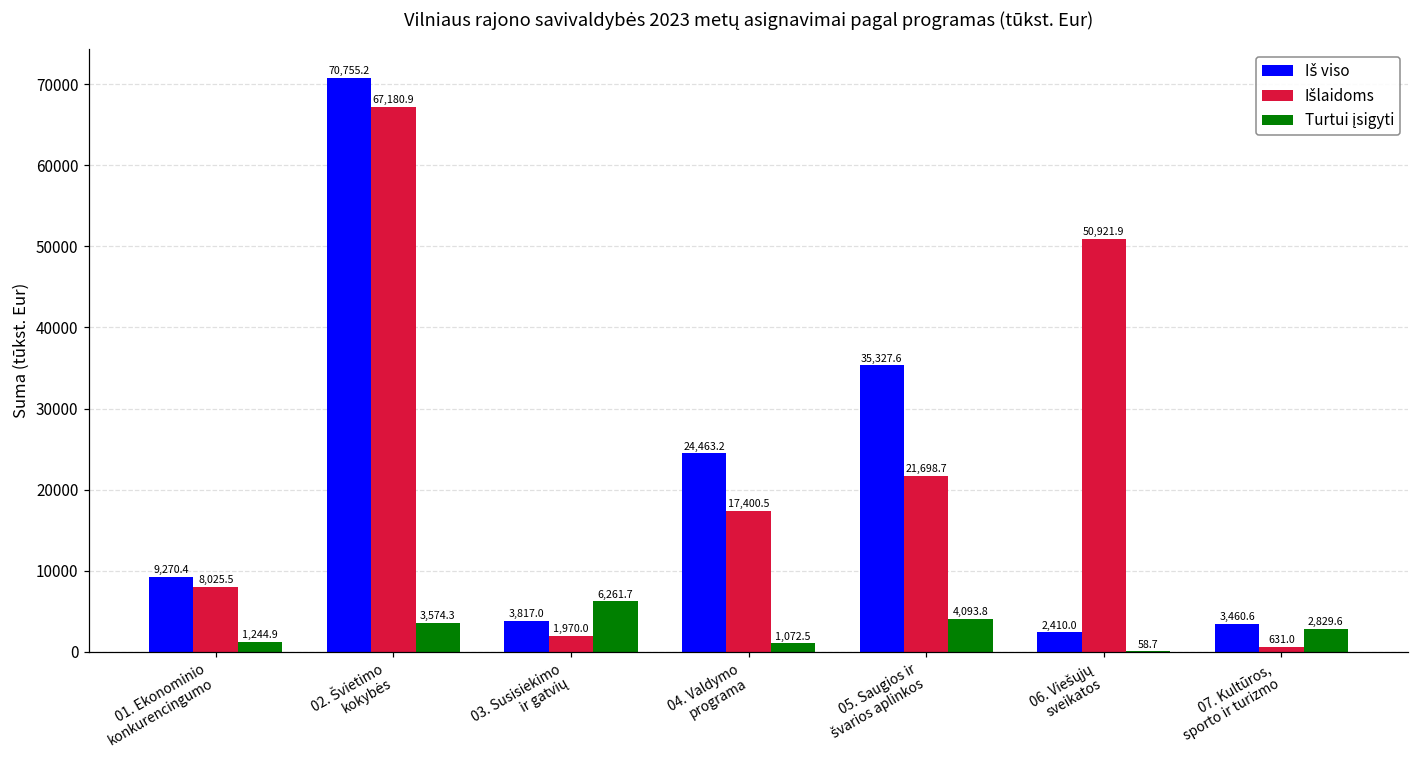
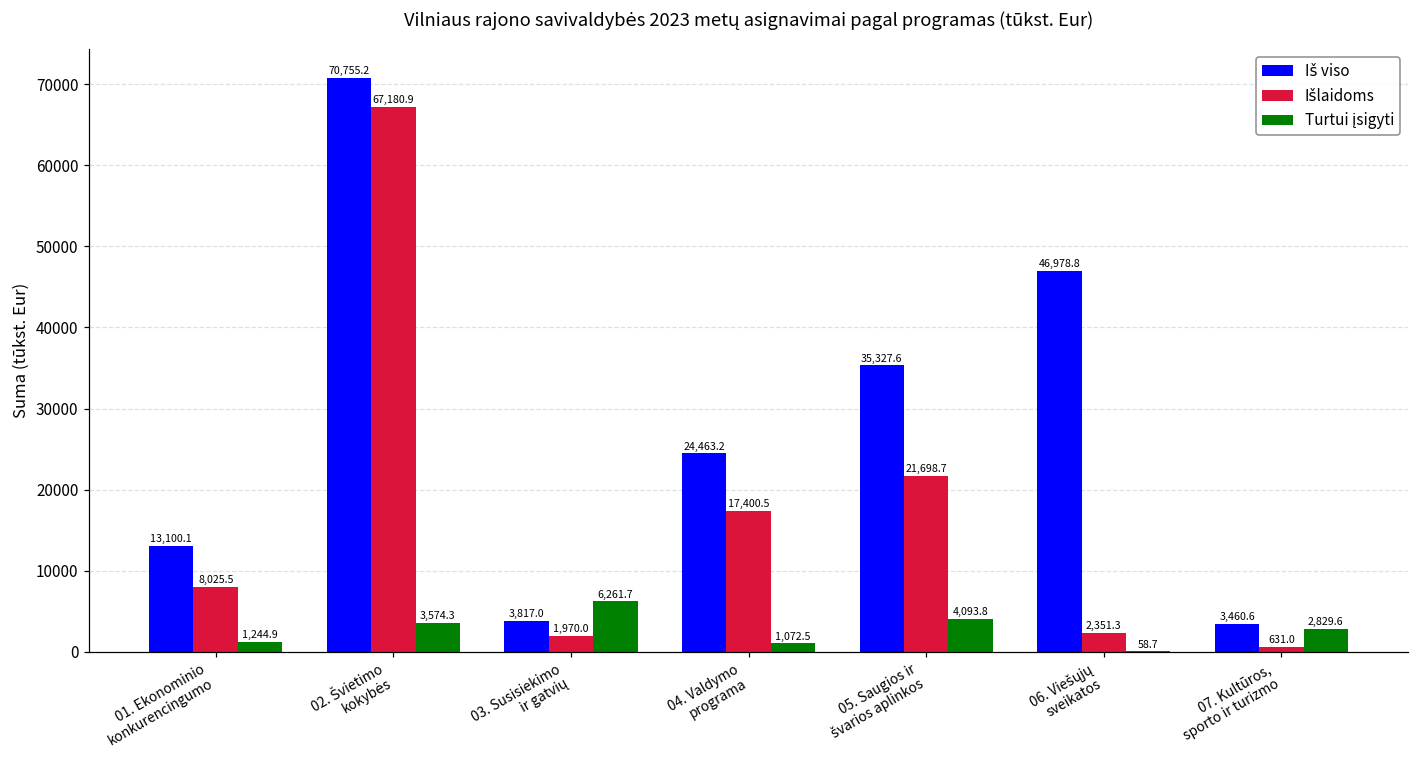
Iš viso, 01. Ekonominio konkurencingumo: 9,270.4 -> 13,100.1
Iš viso, 06. Viešųjų sveikatos: 2,410.0 -> 46,978.8
Išlaidoms, 06. Viešųjų sveikatos: 50,921.9 -> 2,351.3
